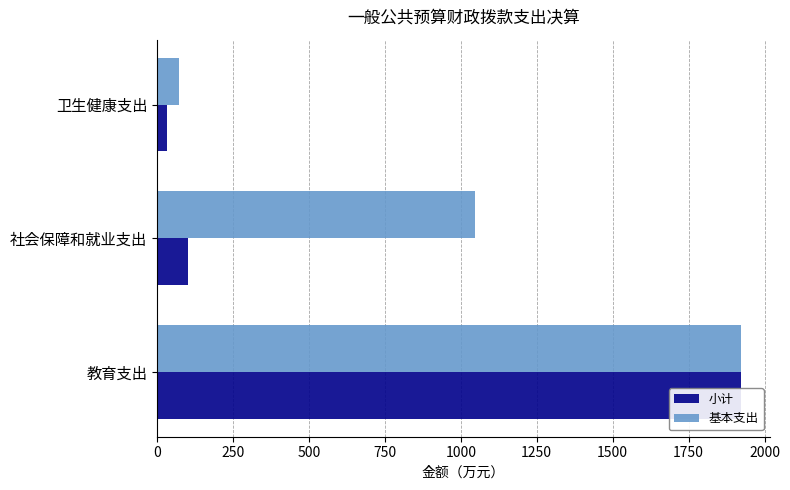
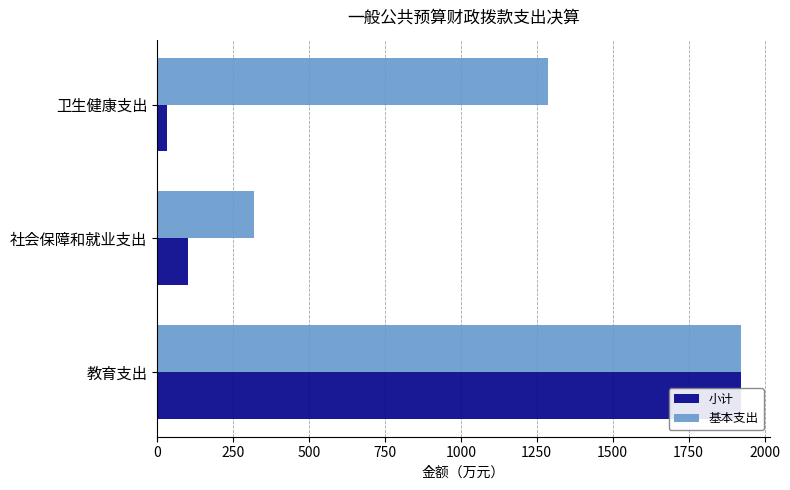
基本支出, 卫生健康支出: 70 -> 1290
基本支出, 社会保障和就业支出: 1050 -> 320
